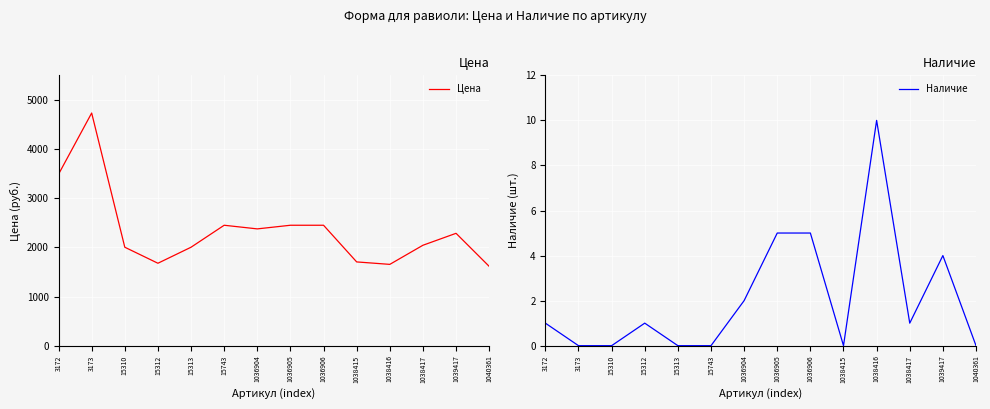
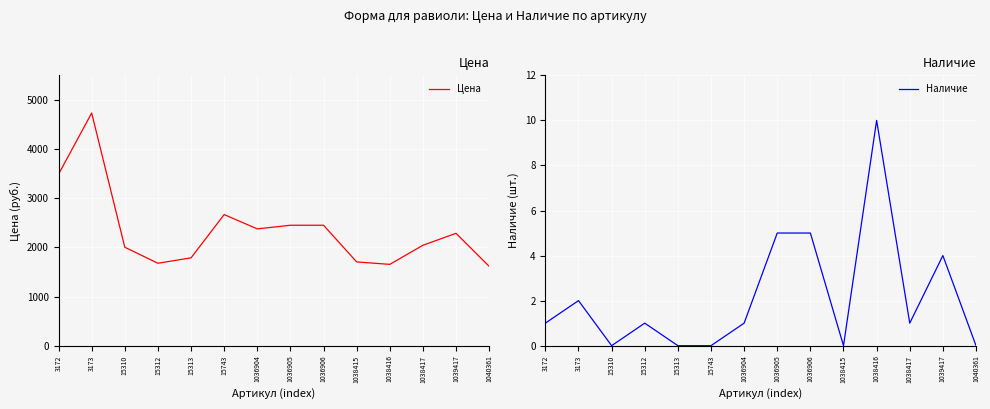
Цена, 15313: 2000 -> 1800
Цена, 15743: 2500 -> 2700
Наличие, 3173: 0 -> 2
Наличие, 1036904: 2 -> 1
